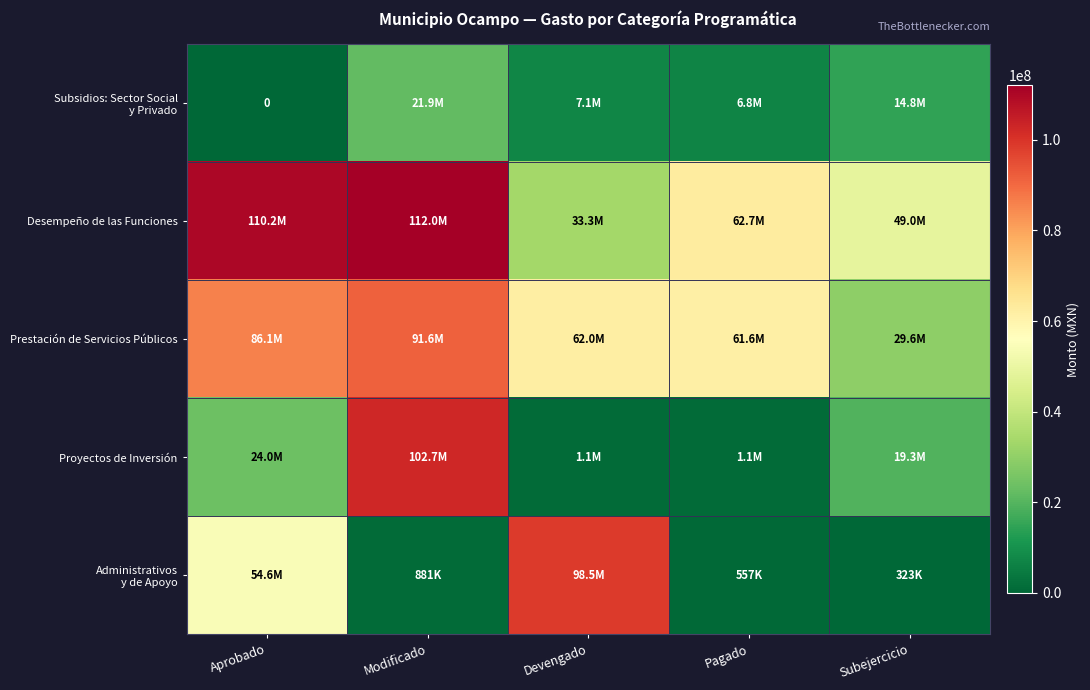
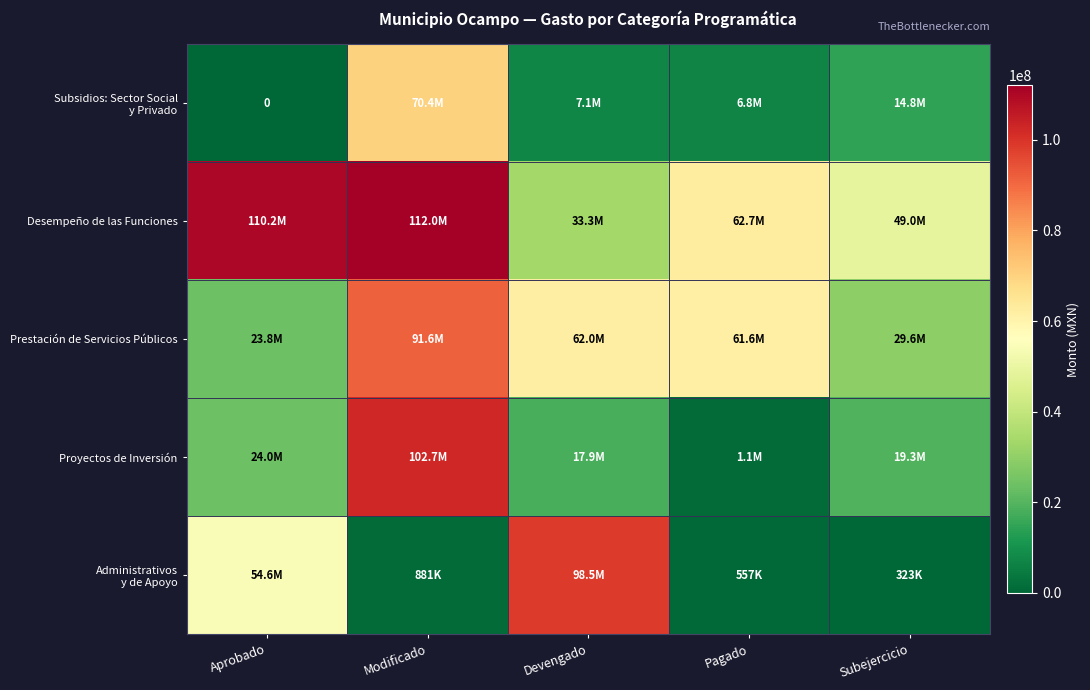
Subsidios: Sector Social y Privado, Modificado: 21.9M -> 70.4M
Prestación de Servicios Públicos, Aprobado: 86.1M -> 23.8M
Proyectos de Inversión, Devengado: 1.1M -> 17.9M
